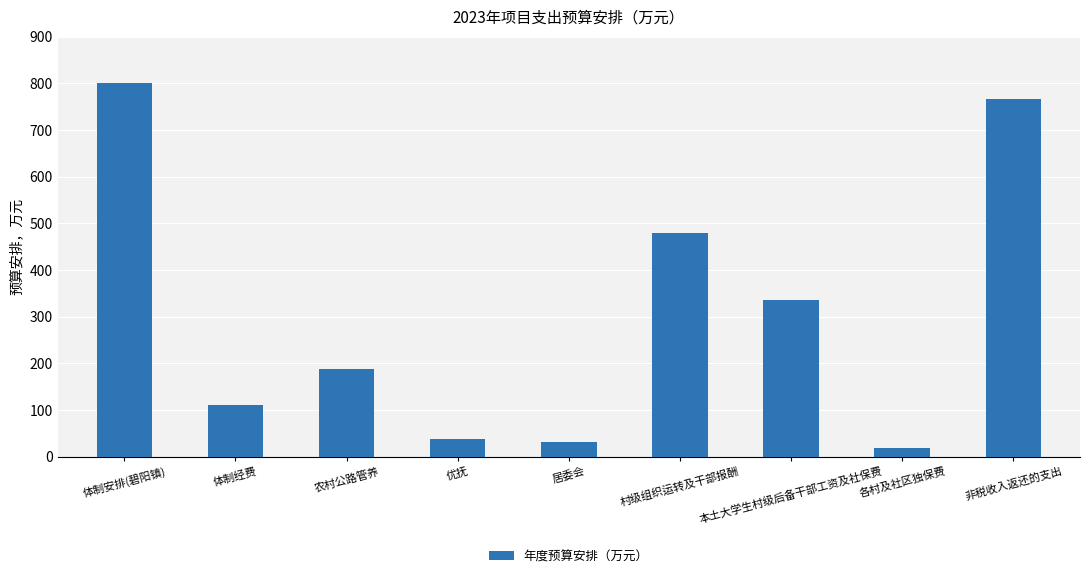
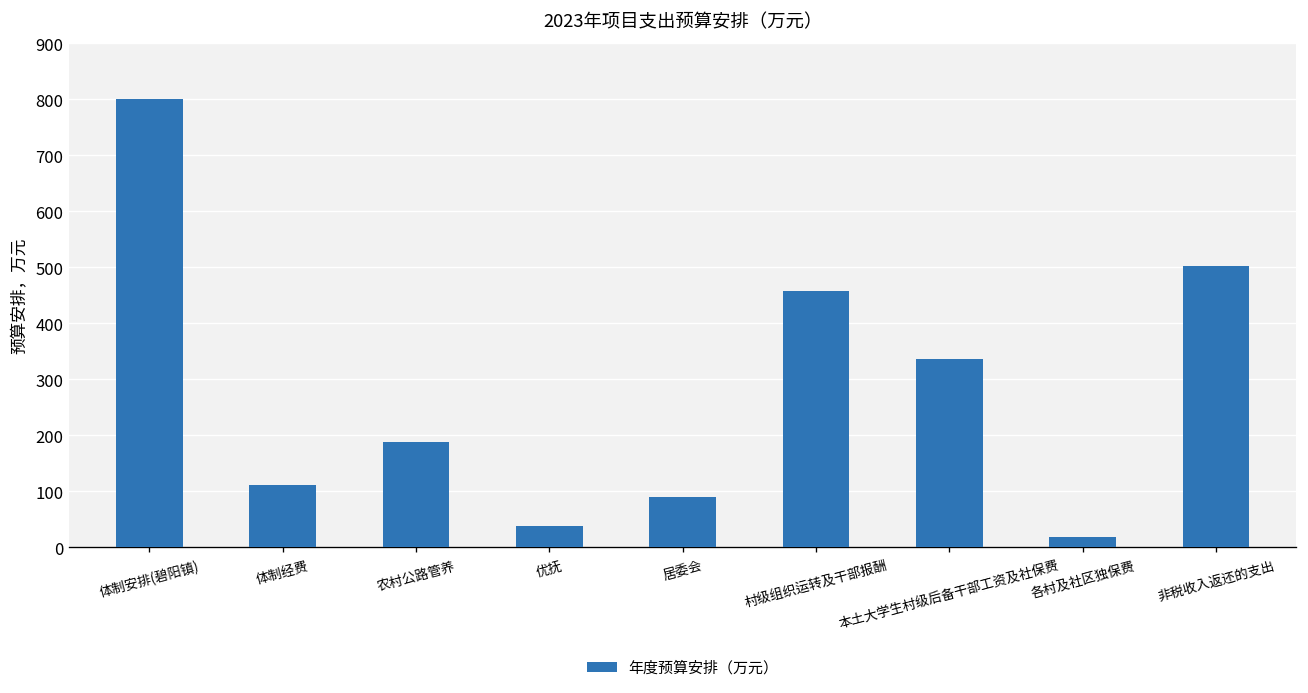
居委会: 30 -> 90
村级组织运转及干部报酬: 480 -> 460
非税收入返还的支出: 770 -> 500
